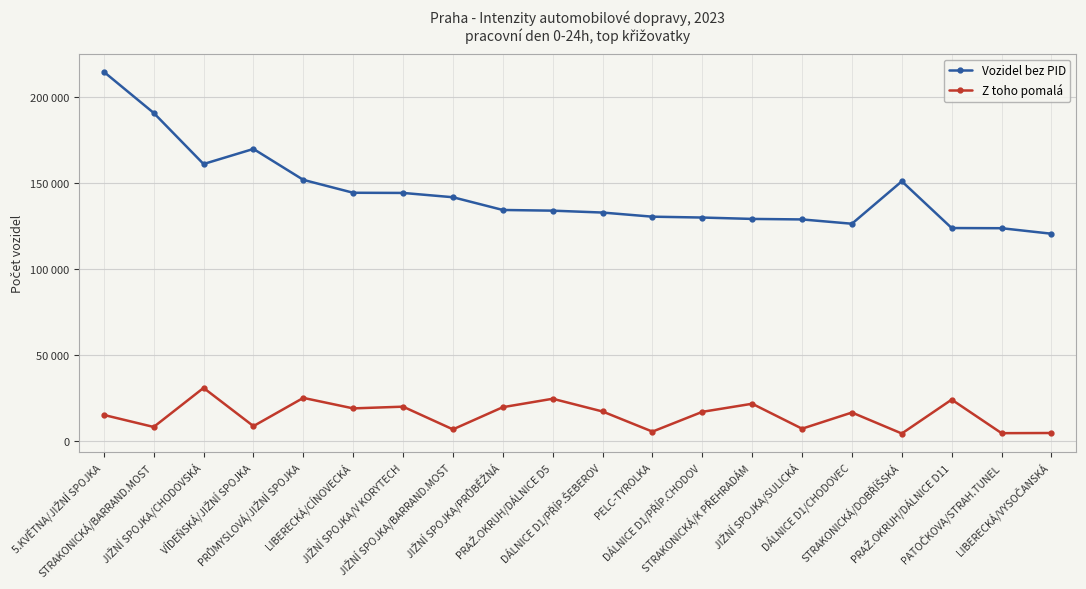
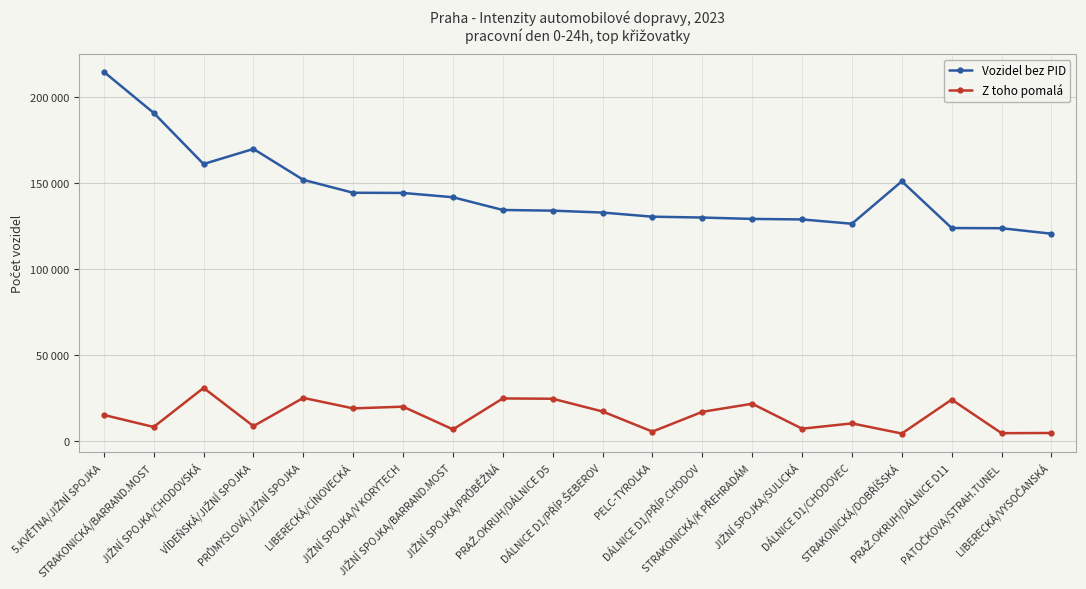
Z toho pomalá, JIŽNÍ SPOJKA/PRŮBĚŽNÁ: 20000 -> 25000
Z toho pomalá, DÁLNICE D1/CHODOVEC: 16000 -> 10000
